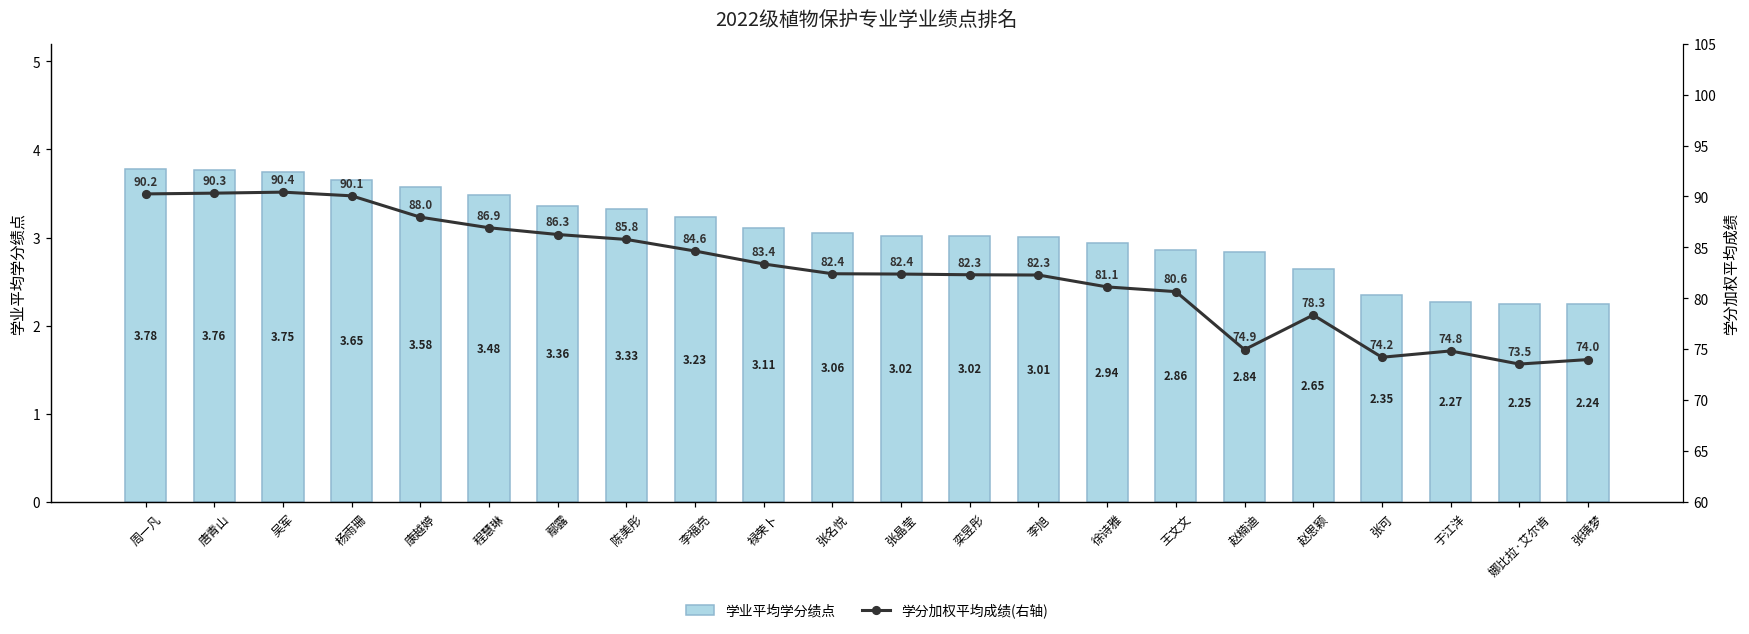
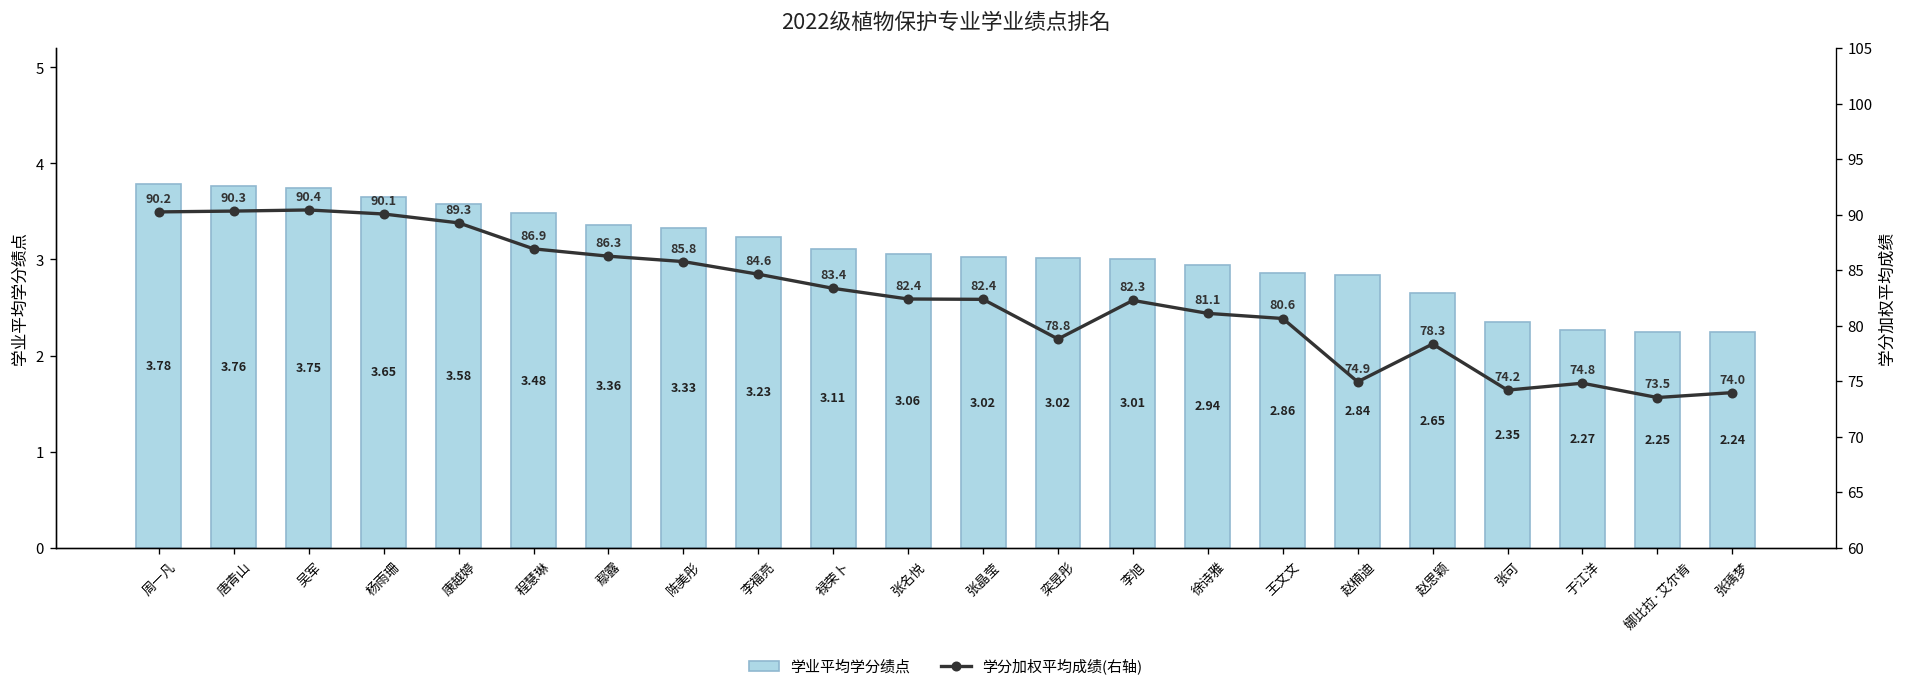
学分加权平均成绩(右轴), 康越婷: 88.0 -> 89.3
学分加权平均成绩(右轴), 栾昱彤: 82.3 -> 78.8
